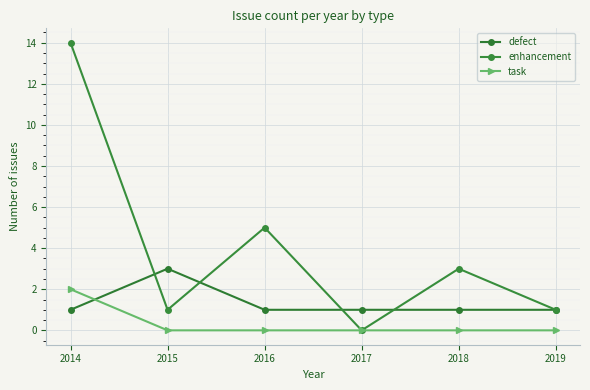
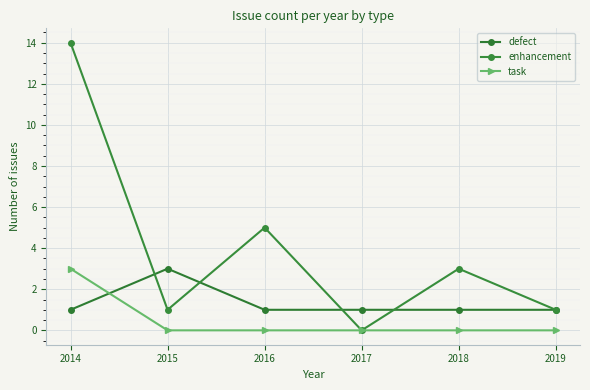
task, 2014: 2 -> 3
